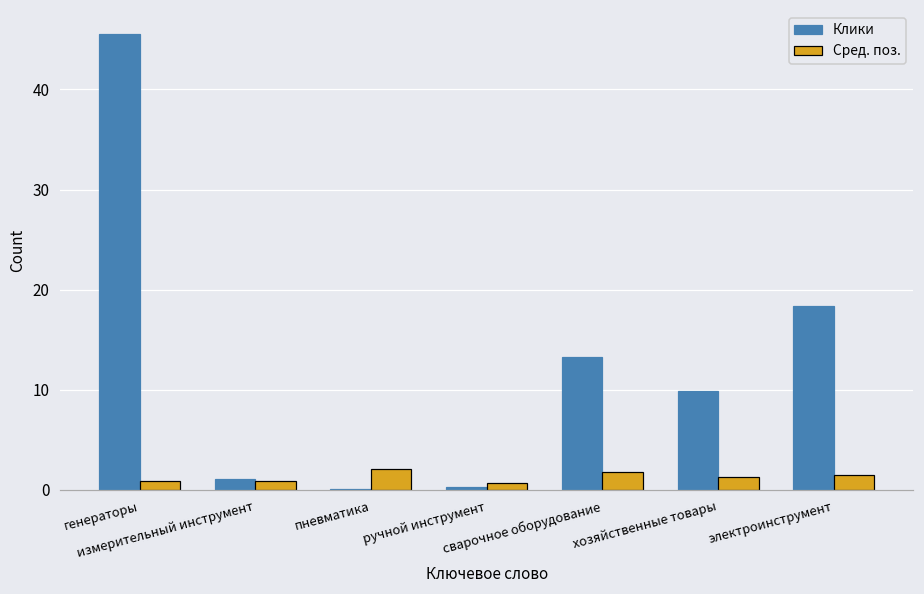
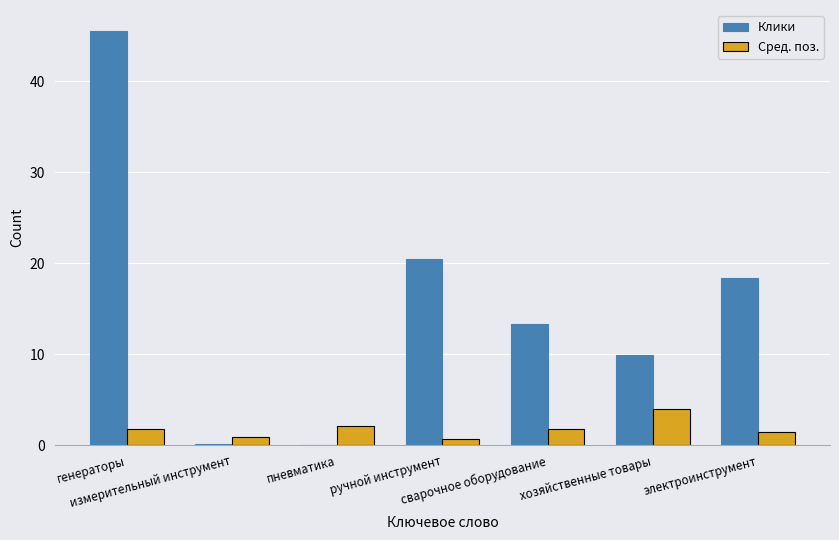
Сред. поз., генераторы: 1 -> 2
Клики, измерительный инструмент: 1 -> 0
Клики, ручной инструмент: 0 -> 20
Сред. поз., хозяйственные товары: 1 -> 4
